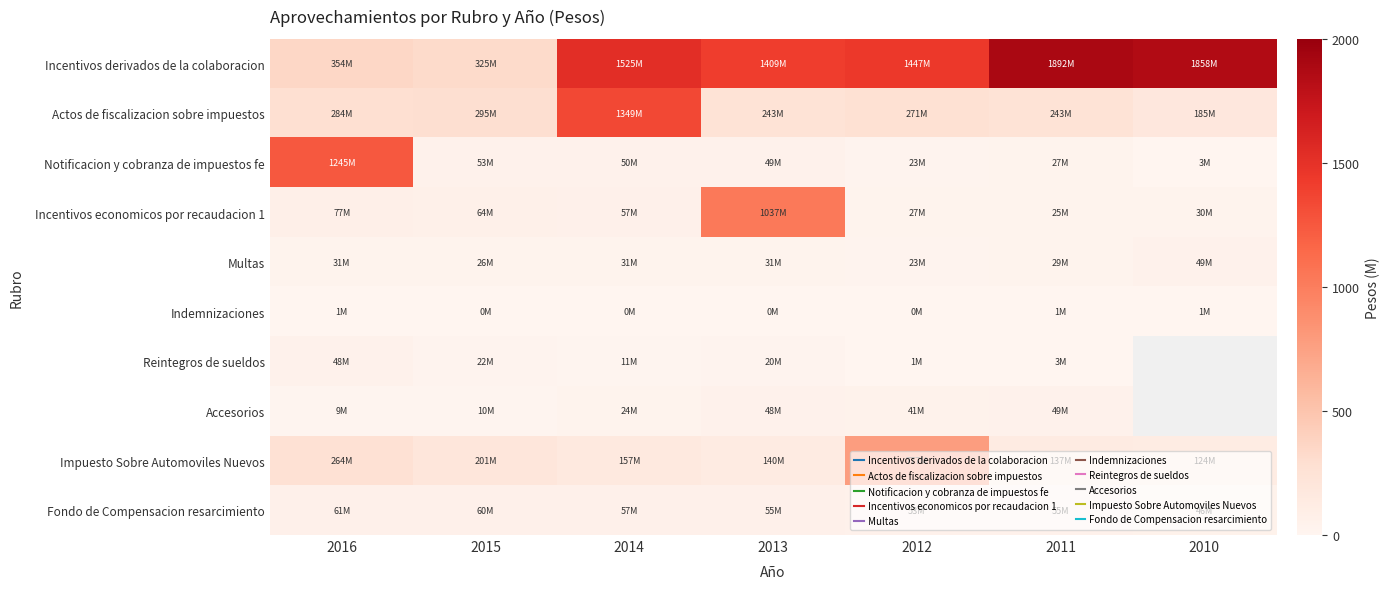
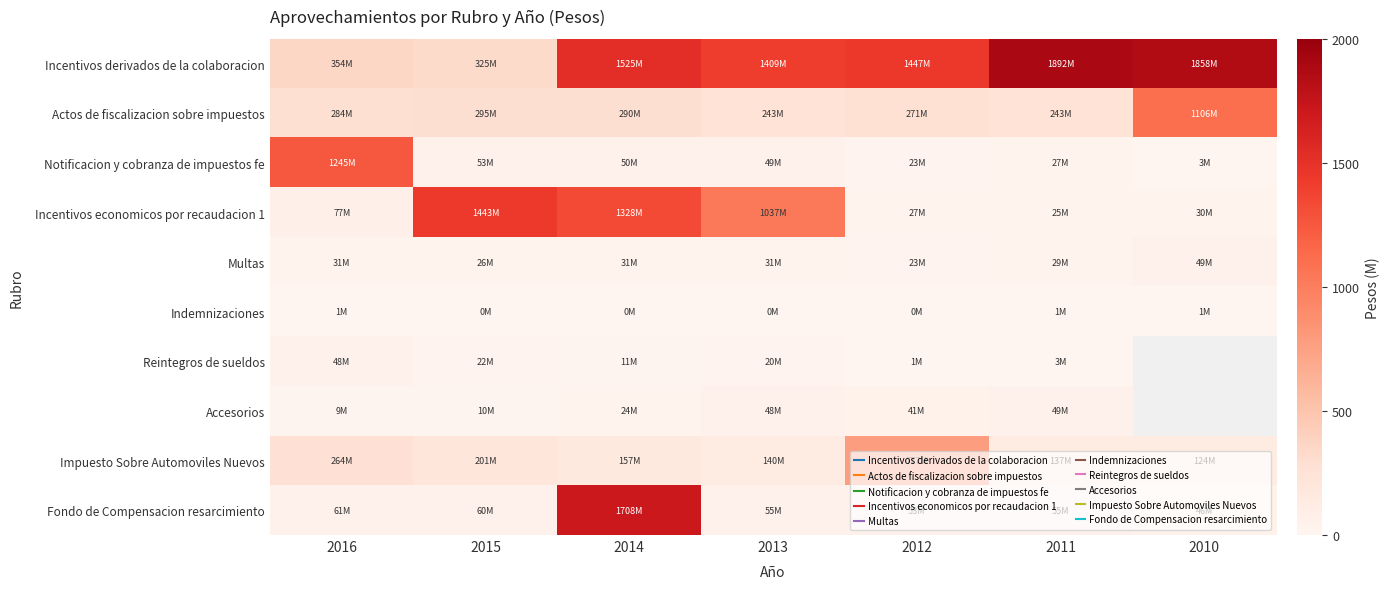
Actos de fiscalizacion sobre impuestos, 2014: 1349M -> 290M
Actos de fiscalizacion sobre impuestos, 2010: 185M -> 1106M
Incentivos economicos por recaudacion 1, 2015: 64M -> 1443M
Incentivos economicos por recaudacion 1, 2014: 57M -> 1328M
Fondo de Compensacion resarcimiento, 2014: 57M -> 1708M
